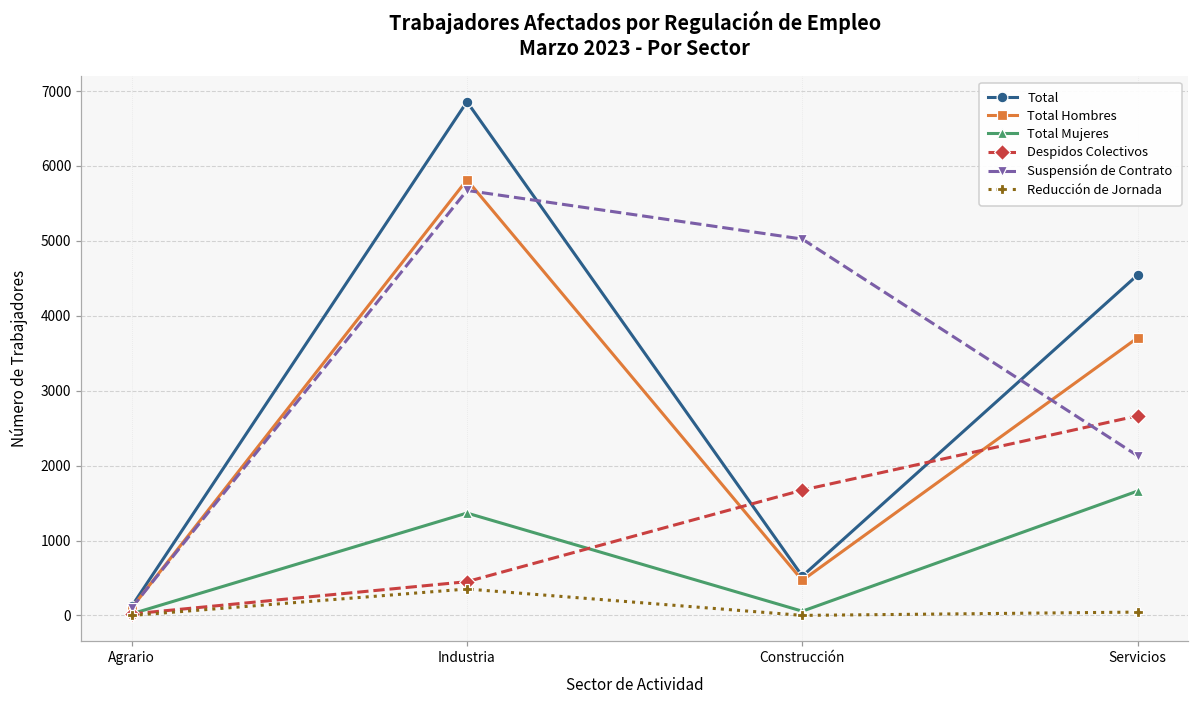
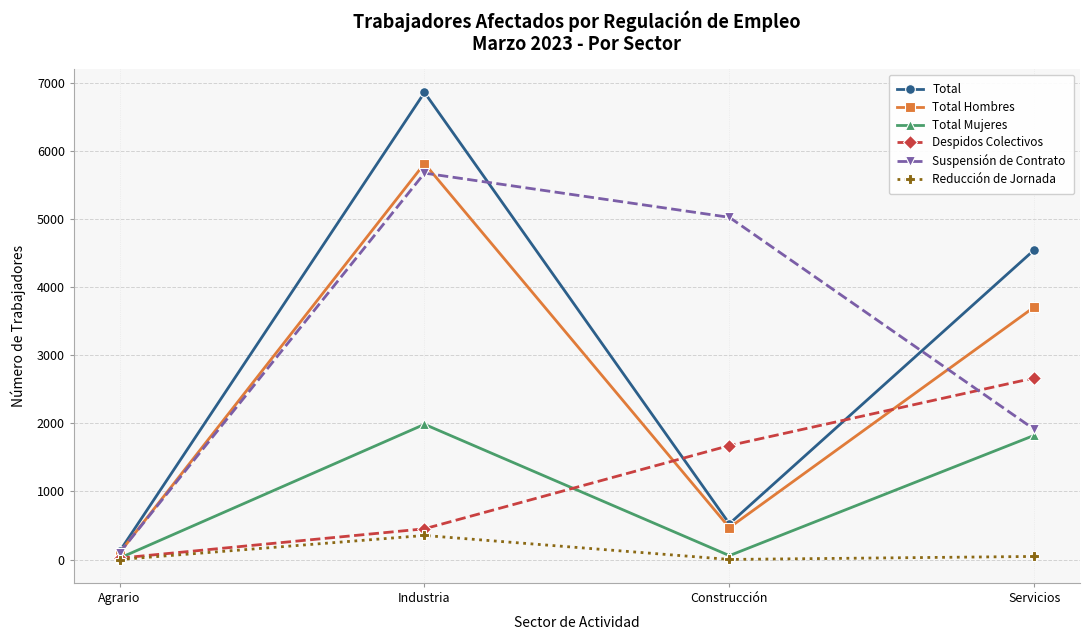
Total Mujeres, Industria: 1400 -> 2000
Total Mujeres, Servicios: 1700 -> 1800
Suspensión de Contrato, Servicios: 2100 -> 1900
